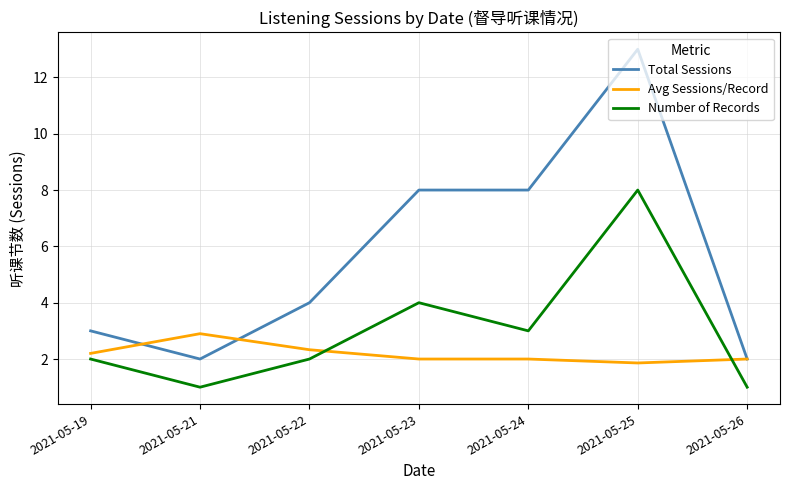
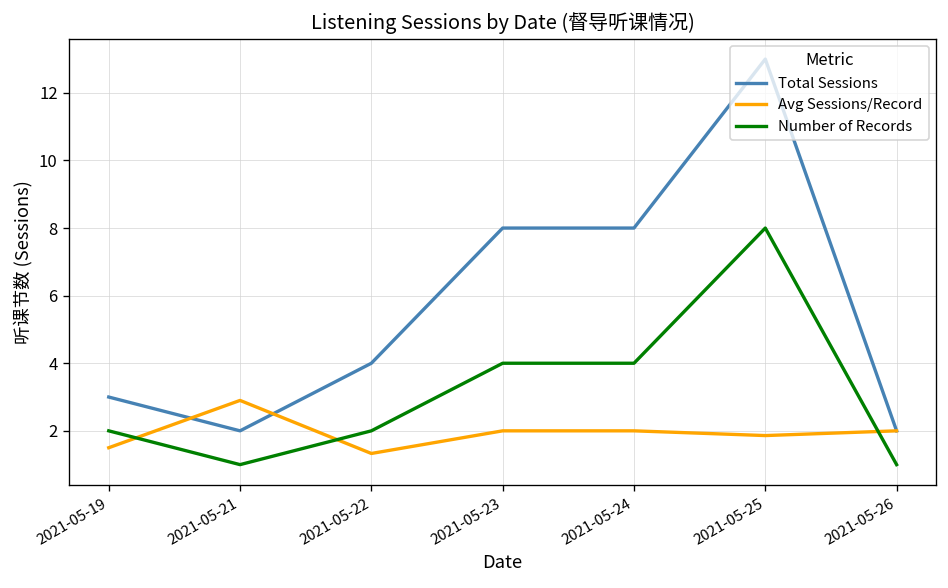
Avg Sessions/Record, 2021-05-19: 2.2 -> 1.5
Avg Sessions/Record, 2021-05-22: 2.3 -> 1.3
Number of Records, 2021-05-24: 3 -> 4
